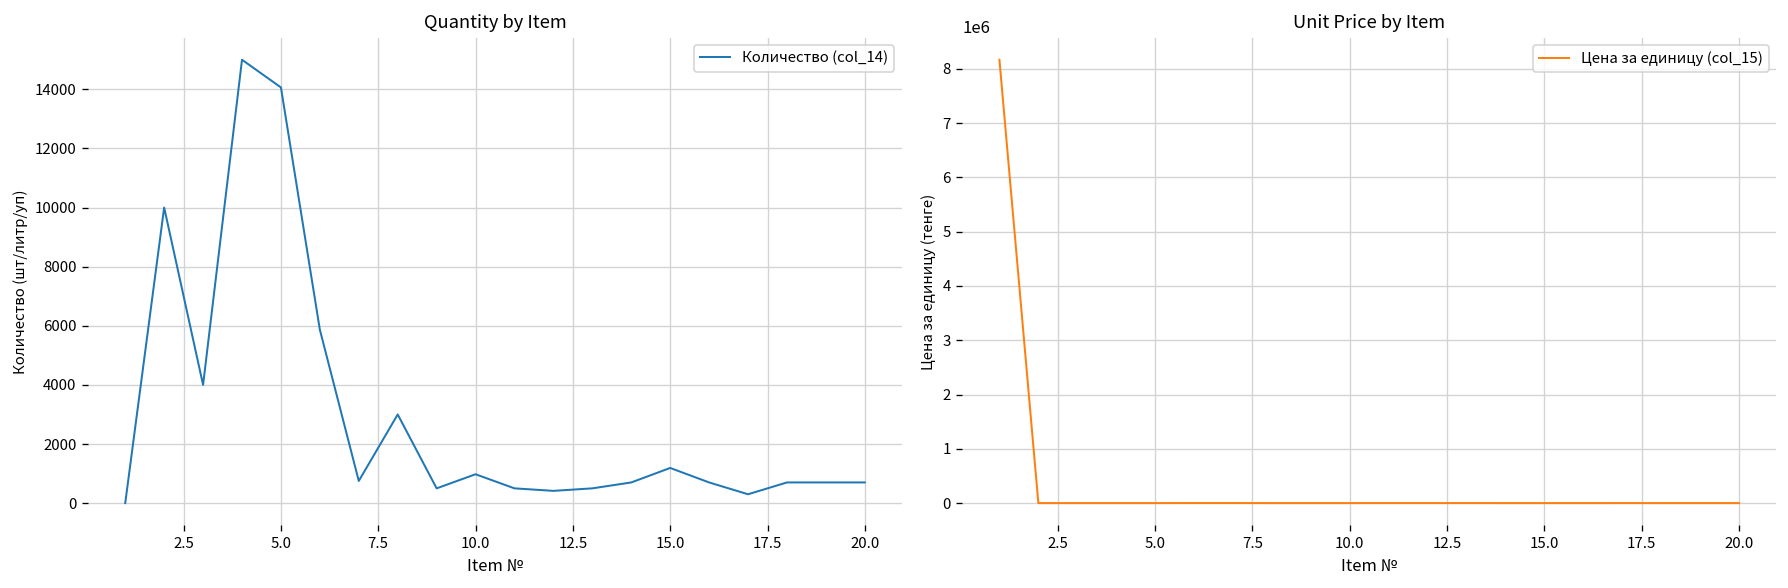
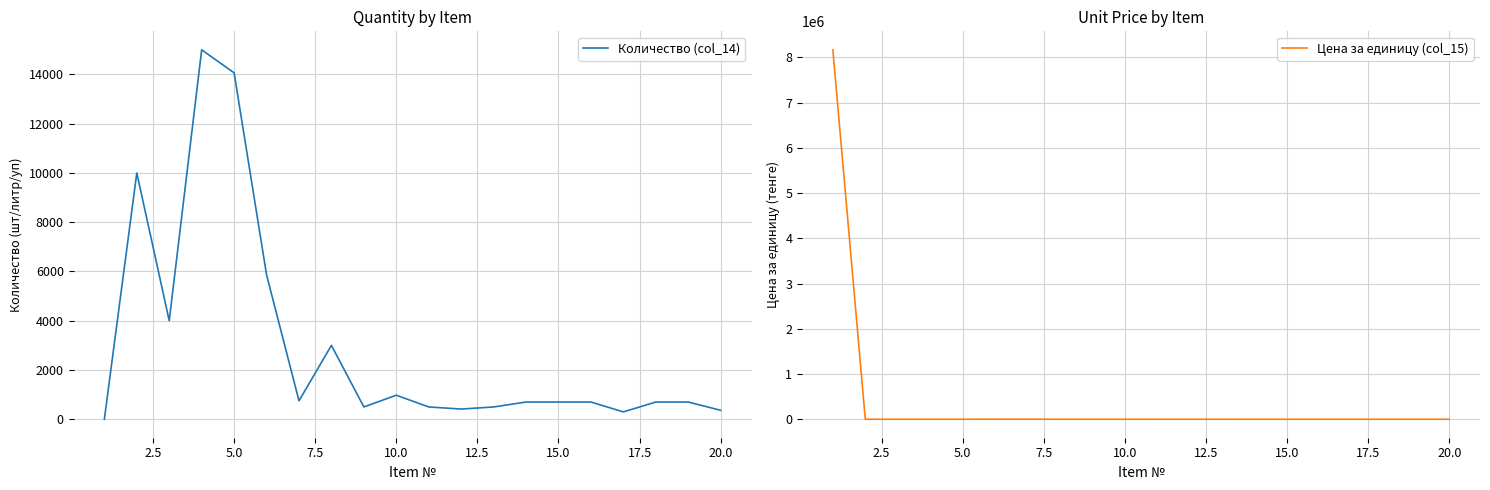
Quantity by Item, 15.0: 1200 -> 700
Quantity by Item, 20.0: 700 -> 400
